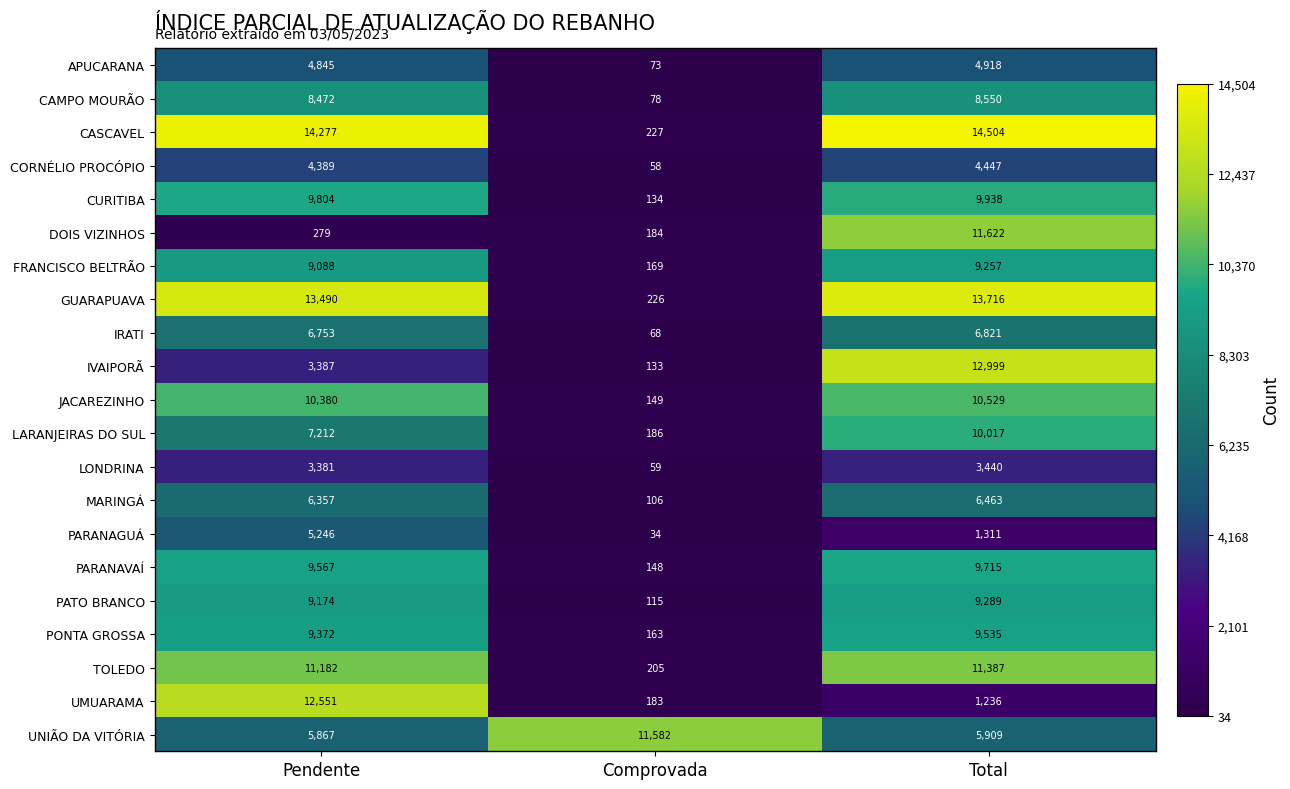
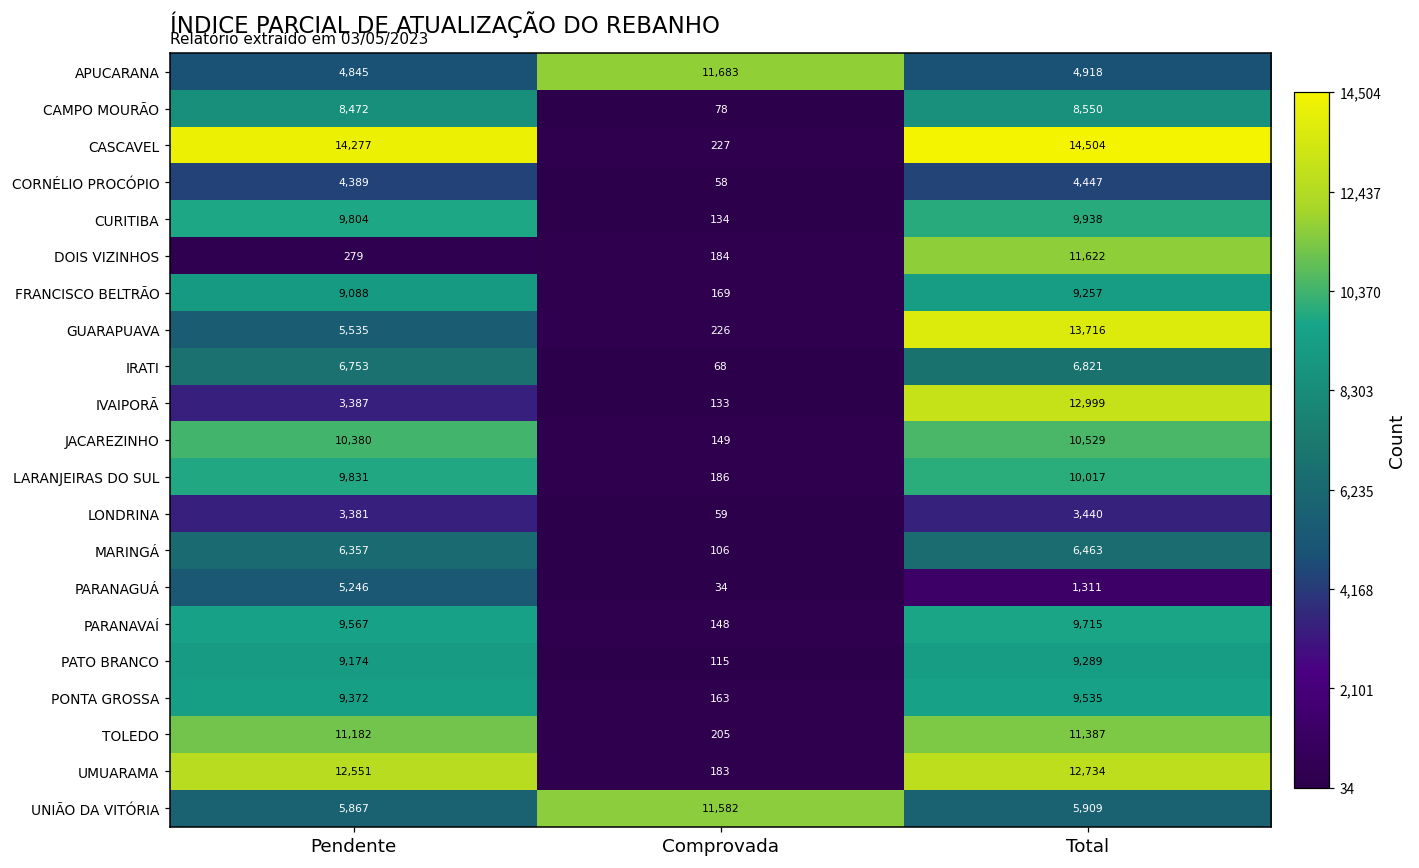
APUCARANA, Comprovada: 73 -> 11,683
GUARAPUAVA, Pendente: 13,490 -> 5,535
LARANJEIRAS DO SUL, Pendente: 7,212 -> 9,831
UMUARAMA, Total: 1,236 -> 12,734
